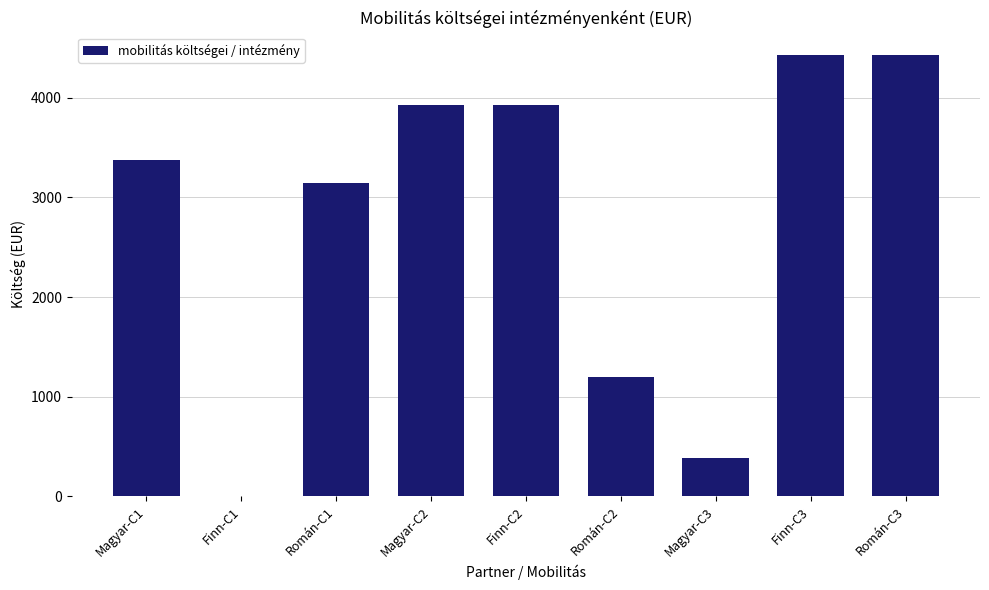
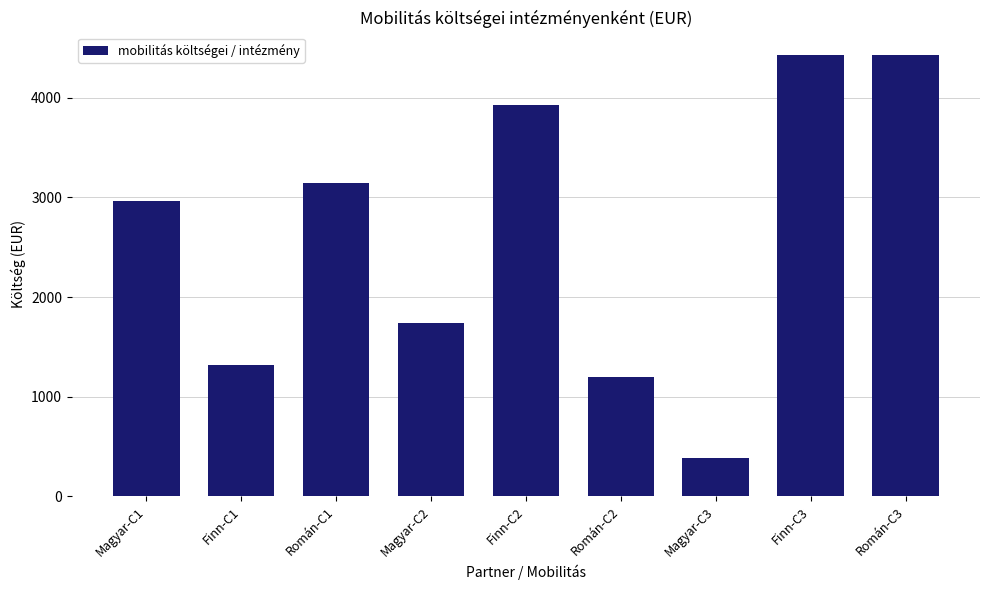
Magyar-C1: 3400 -> 3000
Finn-C1: 0 -> 1300
Magyar-C2: 3900 -> 1700
